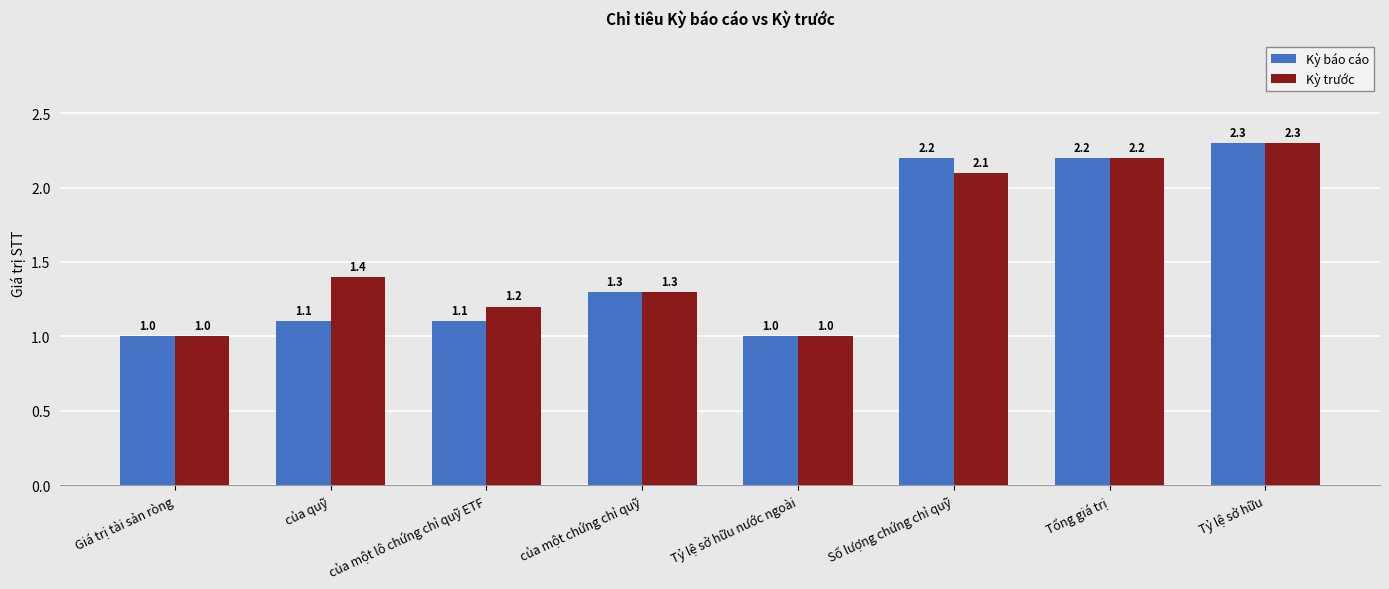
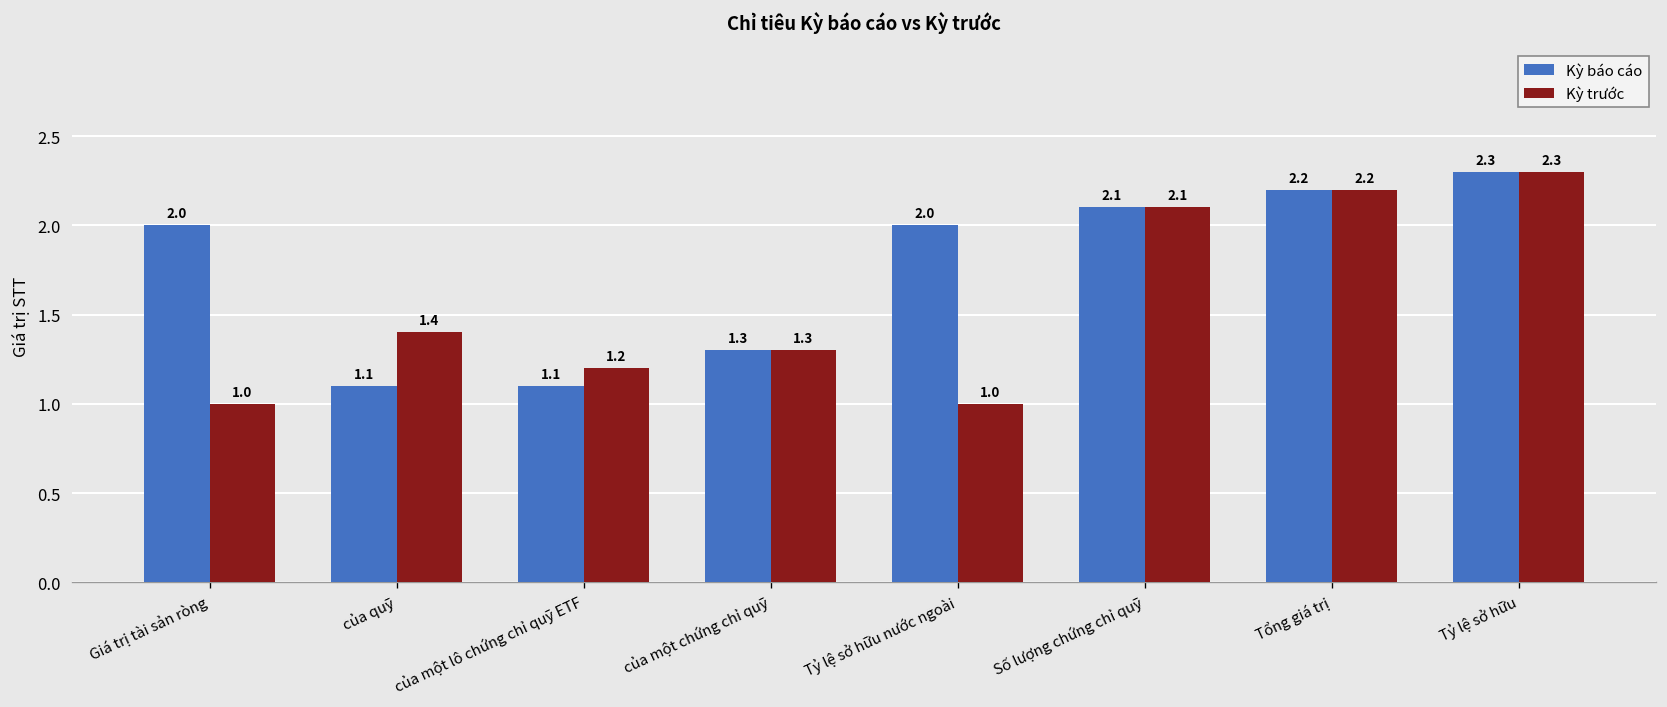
Kỳ báo cáo, Giá trị tài sản ròng: 1.0 -> 2.0
Kỳ báo cáo, Tỷ lệ sở hữu nước ngoài: 1.0 -> 2.0
Kỳ báo cáo, Số lượng chứng chỉ quỹ: 2.2 -> 2.1
